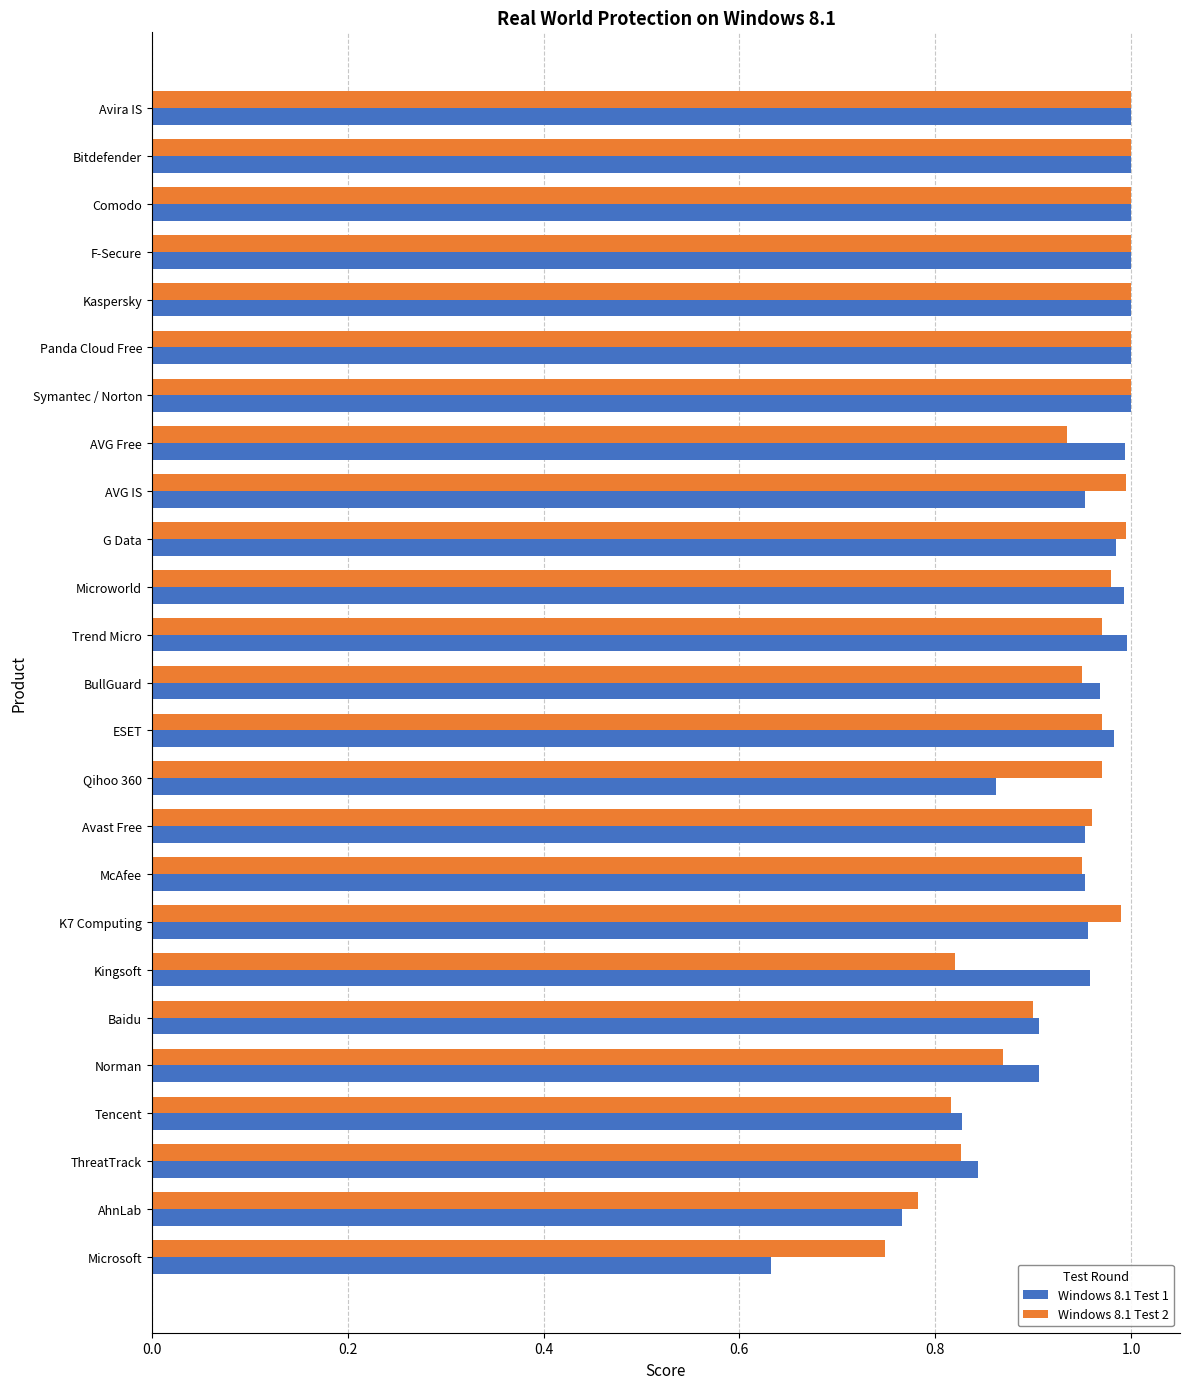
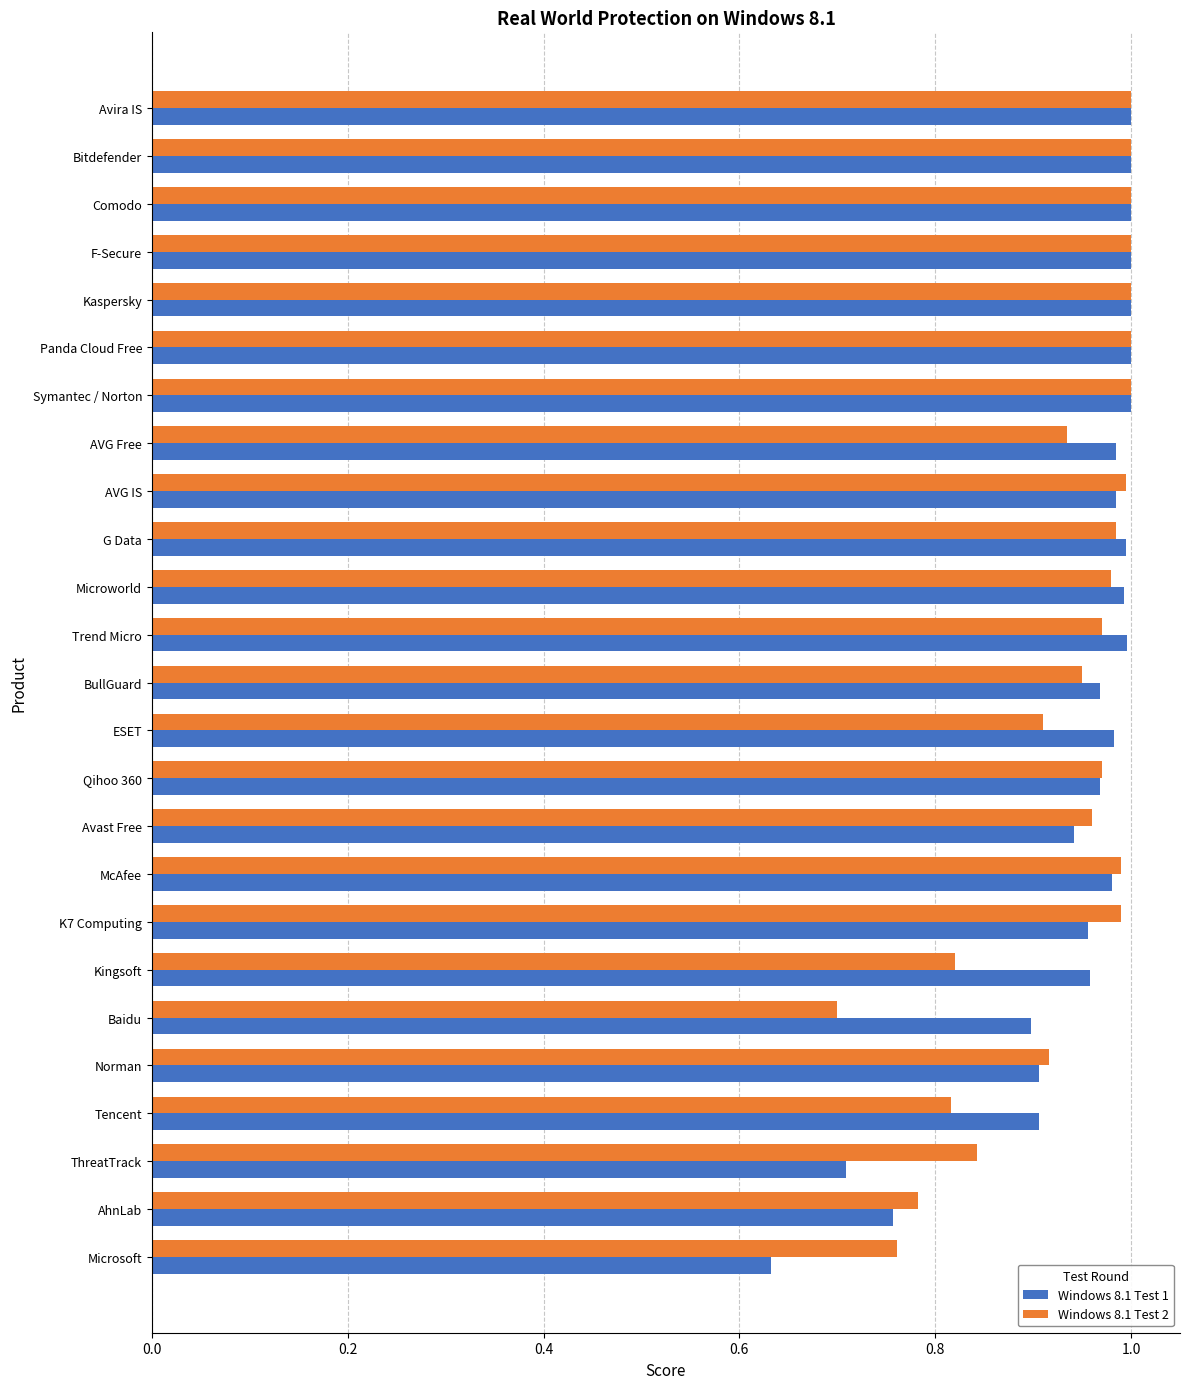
Windows 8.1 Test 1, AVG Free: 0.99 -> 0.98
Windows 8.1 Test 1, AVG IS: 0.95 -> 0.98
Windows 8.1 Test 2, G Data: 1.00 -> 0.99
Windows 8.1 Test 1, G Data: 0.98 -> 0.99
Windows 8.1 Test 2, ESET: 0.97 -> 0.91
Windows 8.1 Test 1, Qihoo 360: 0.86 -> 0.97
Windows 8.1 Test 1, Avast Free: 0.95 -> 0.94
Windows 8.1 Test 2, McAfee: 0.95 -> 0.99
Windows 8.1 Test 1, McAfee: 0.95 -> 0.98
Windows 8.1 Test 2, Baidu: 0.9 -> 0.7
Windows 8.1 Test 1, Baidu: 0.91 -> 0.90
Windows 8.1 Test 2, Norman: 0.87 -> 0.92
Windows 8.1 Test 1, Tencent: 0.83 -> 0.91
Windows 8.1 Test 2, ThreatTrack: 0.83 -> 0.84
Windows 8.1 Test 1, ThreatTrack: 0.84 -> 0.71
Windows 8.1 Test 1, AhnLab: 0.77 -> 0.76
Windows 8.1 Test 2, Microsoft: 0.75 -> 0.76
